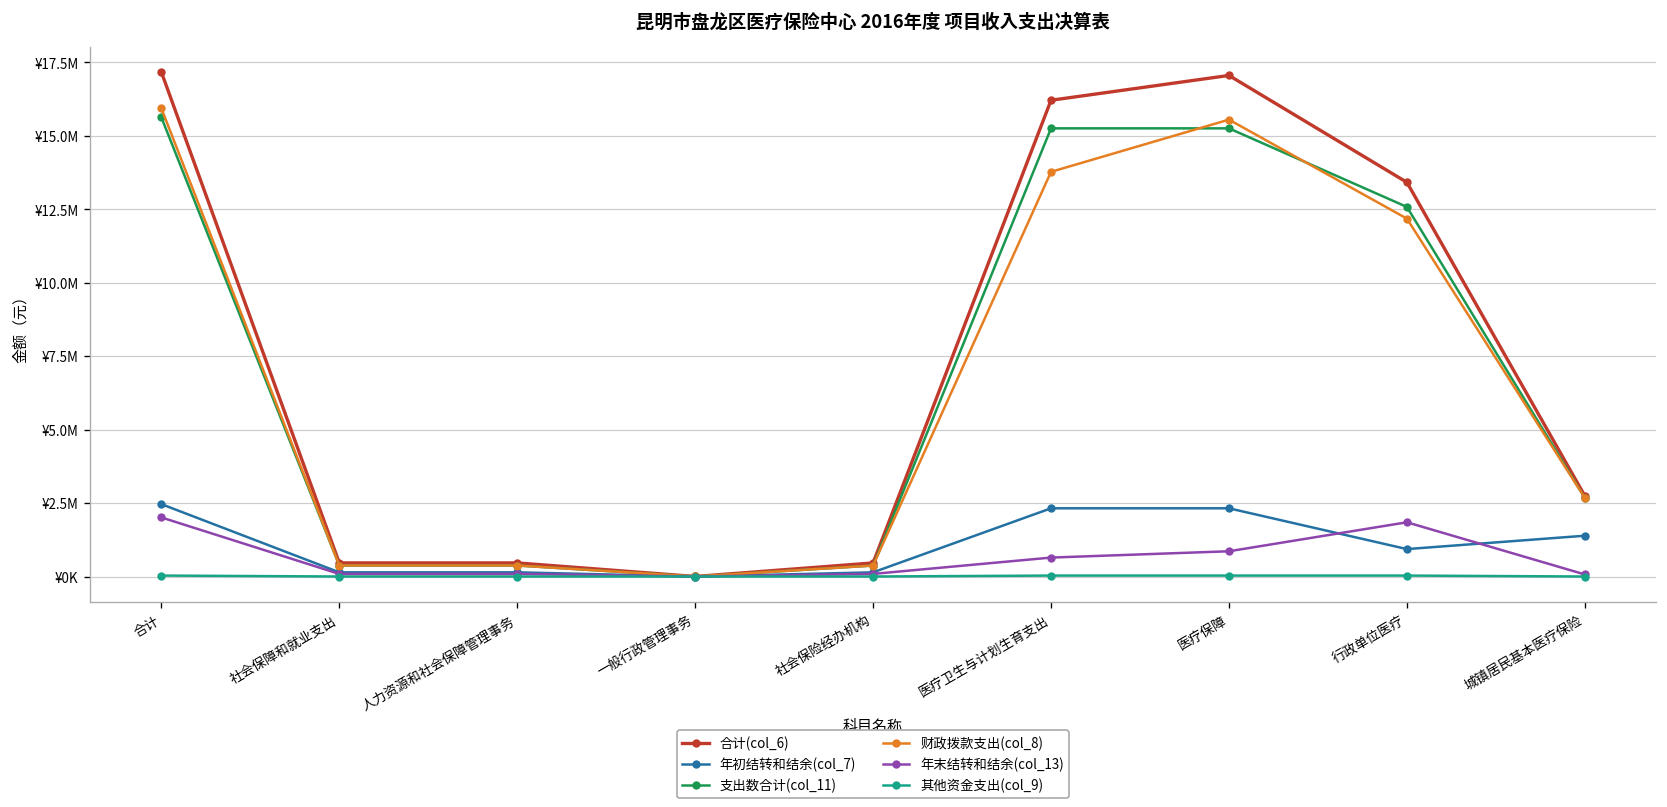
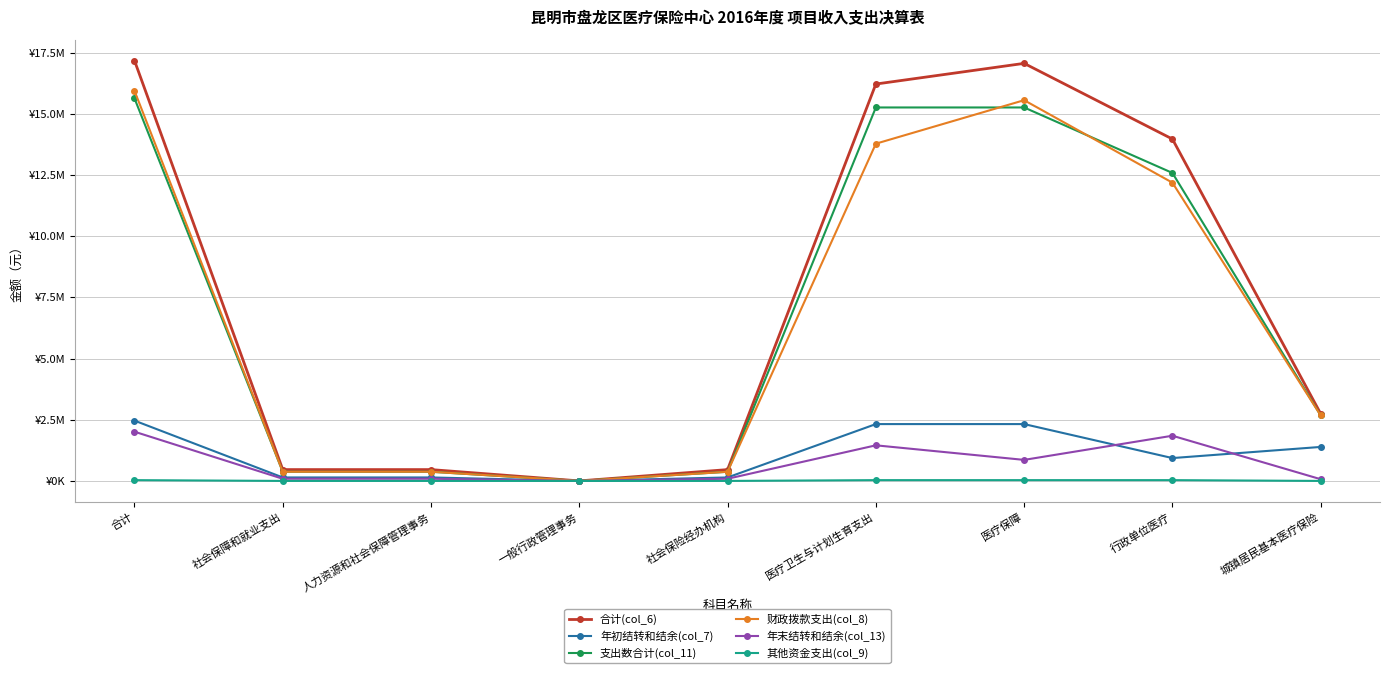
年末结转和结余(col_13), 医疗卫生与计划生育支出: ¥600000 -> ¥1500000
合计(col_6), 行政单位医疗: ¥13400000 -> ¥14000000
